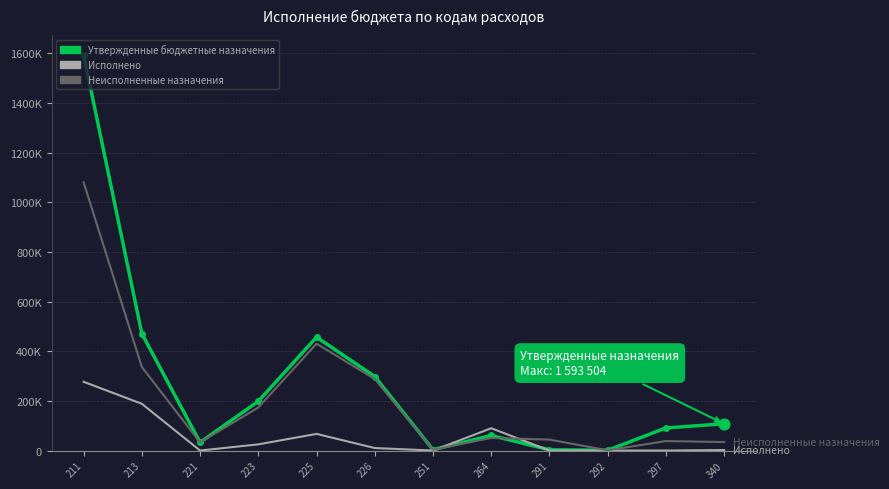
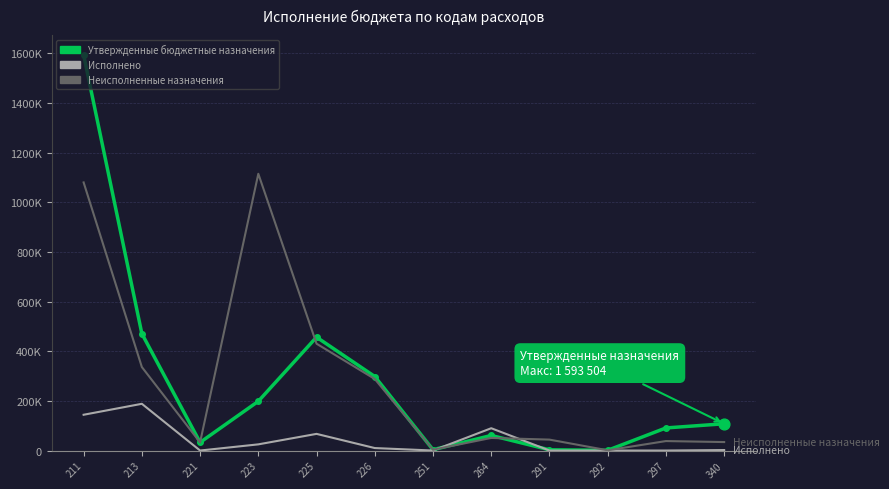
Исполнено, 211: 280000 -> 140000
Неисполненные назначения, 223: 170000 -> 1110000
